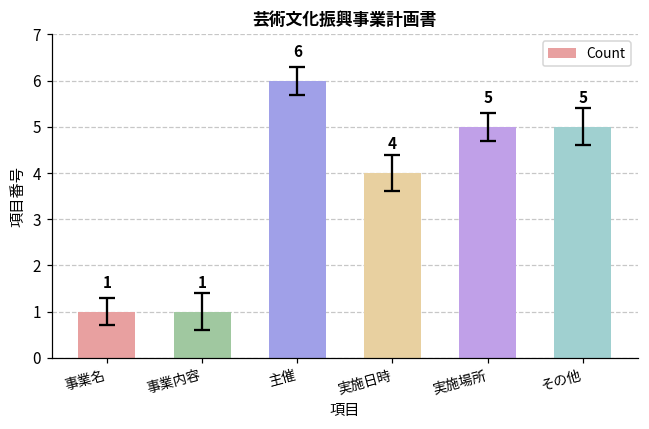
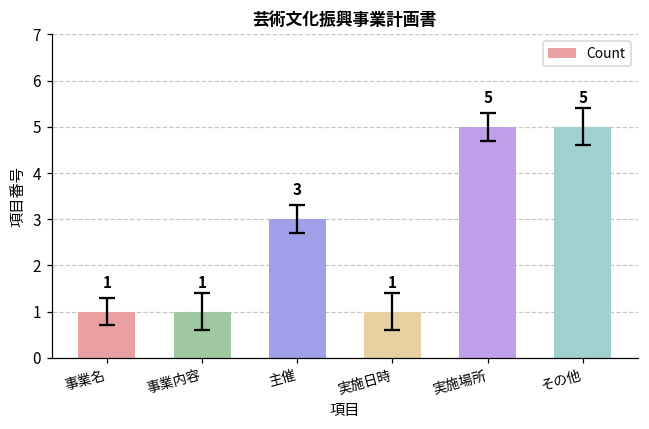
Count, 主催: 6 -> 3
Count, 実施日時: 4 -> 1
